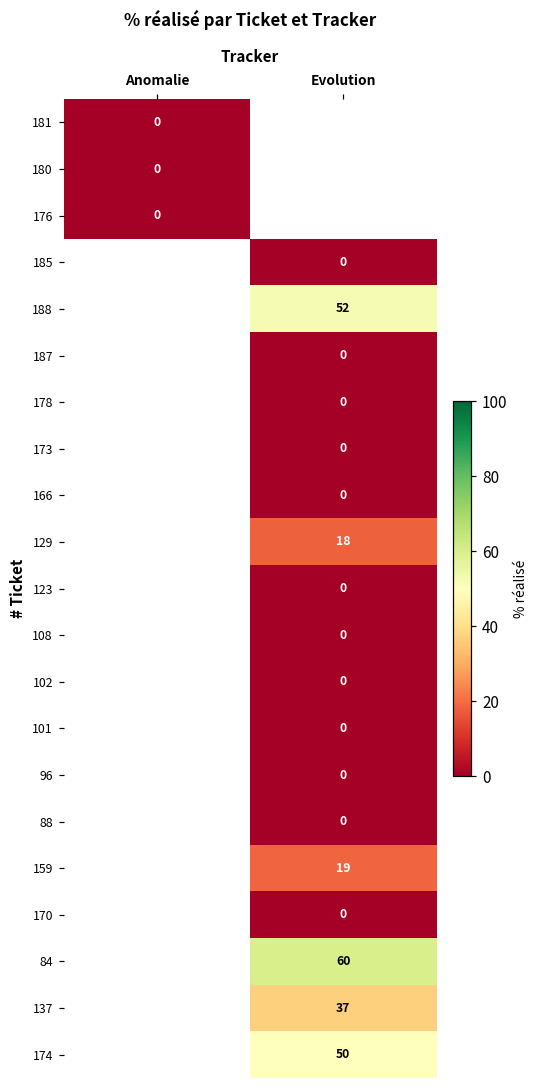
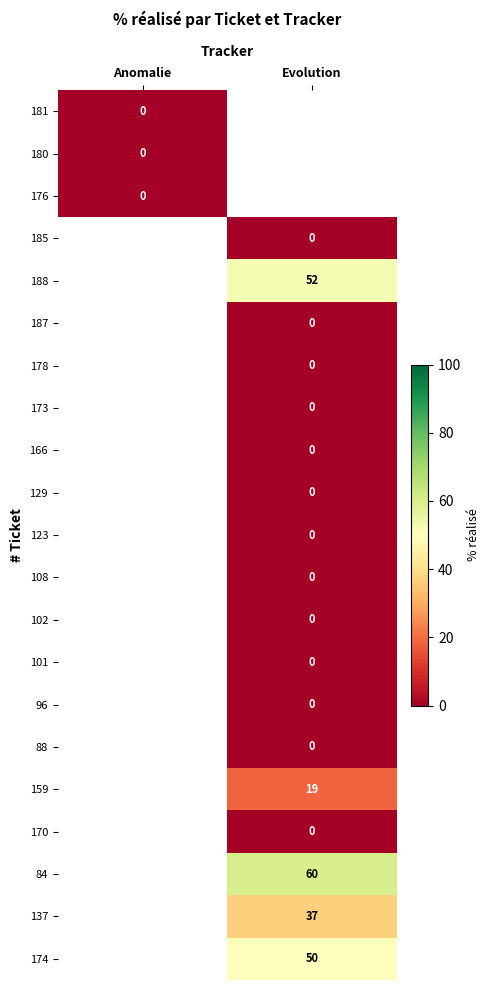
129, Evolution: 18 -> 0
